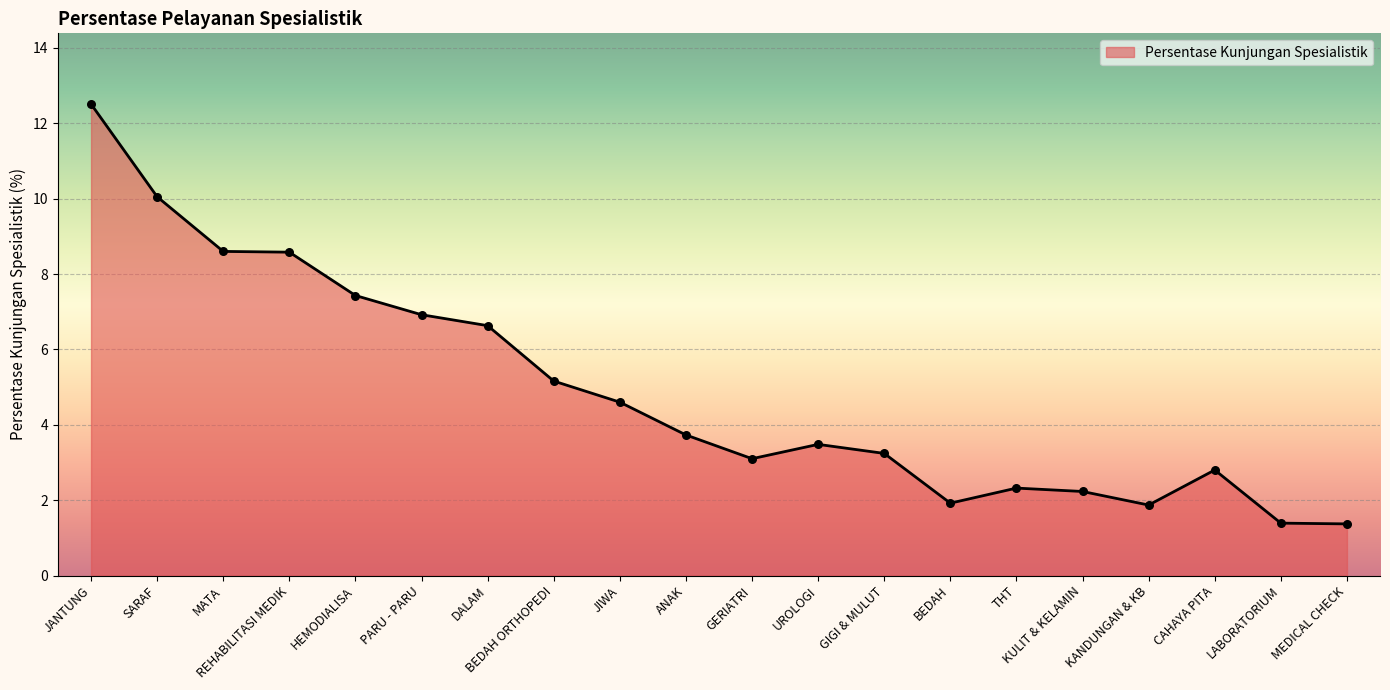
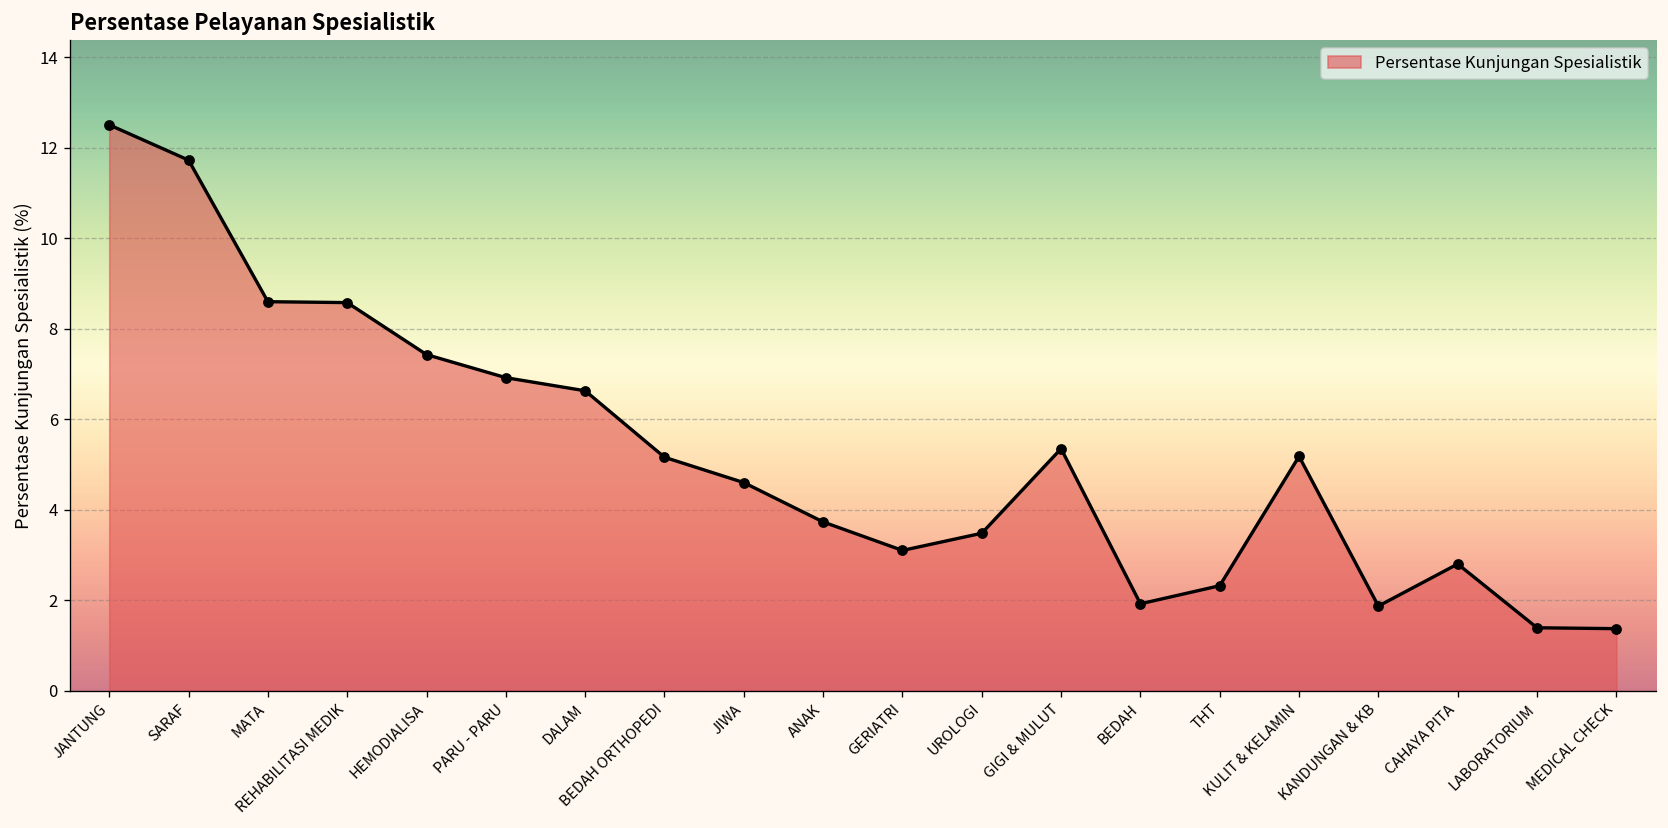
SARAF: 10.1 -> 11.7
GIGI & MULUT: 3.2 -> 5.4
KULIT & KELAMIN: 2.2 -> 5.2
